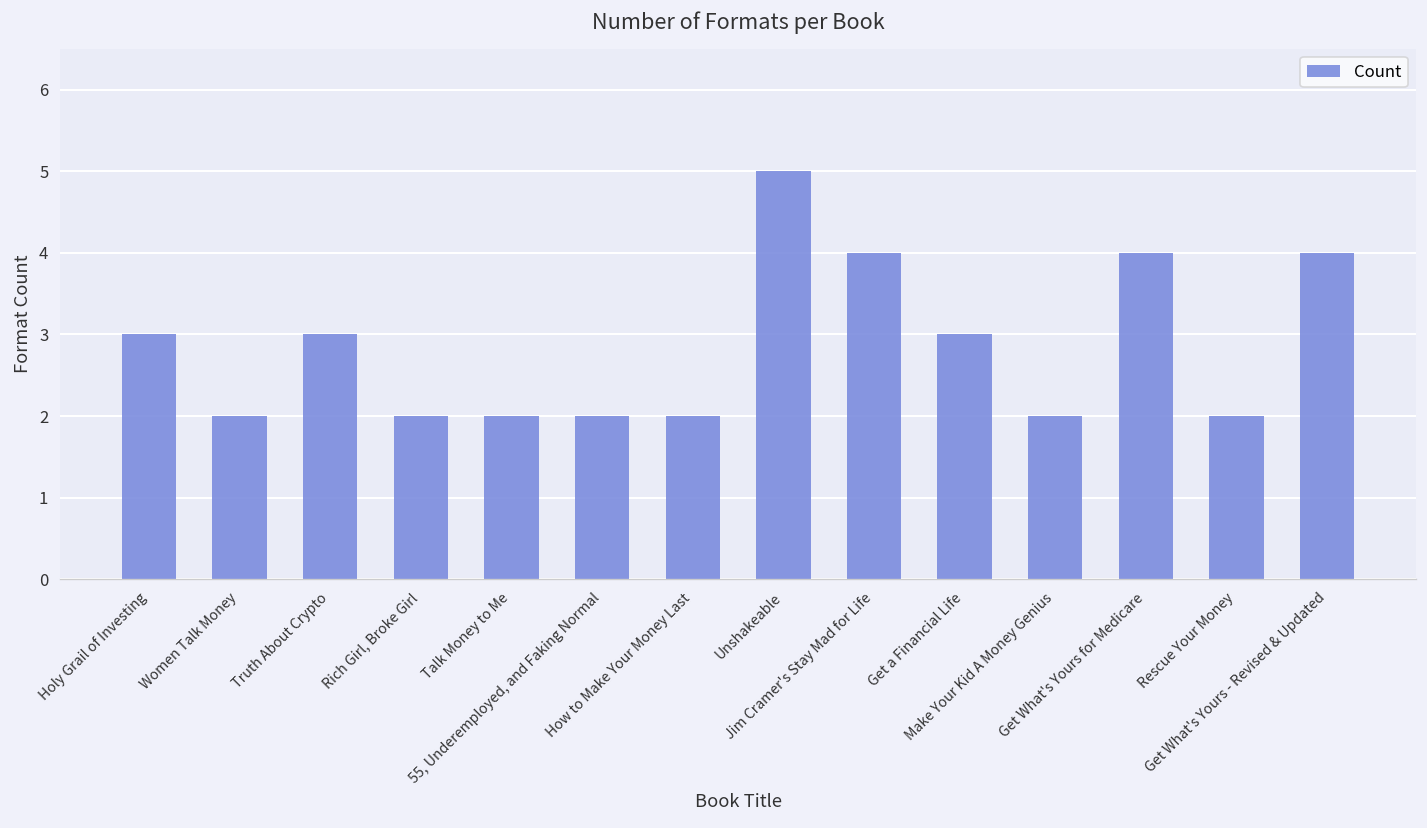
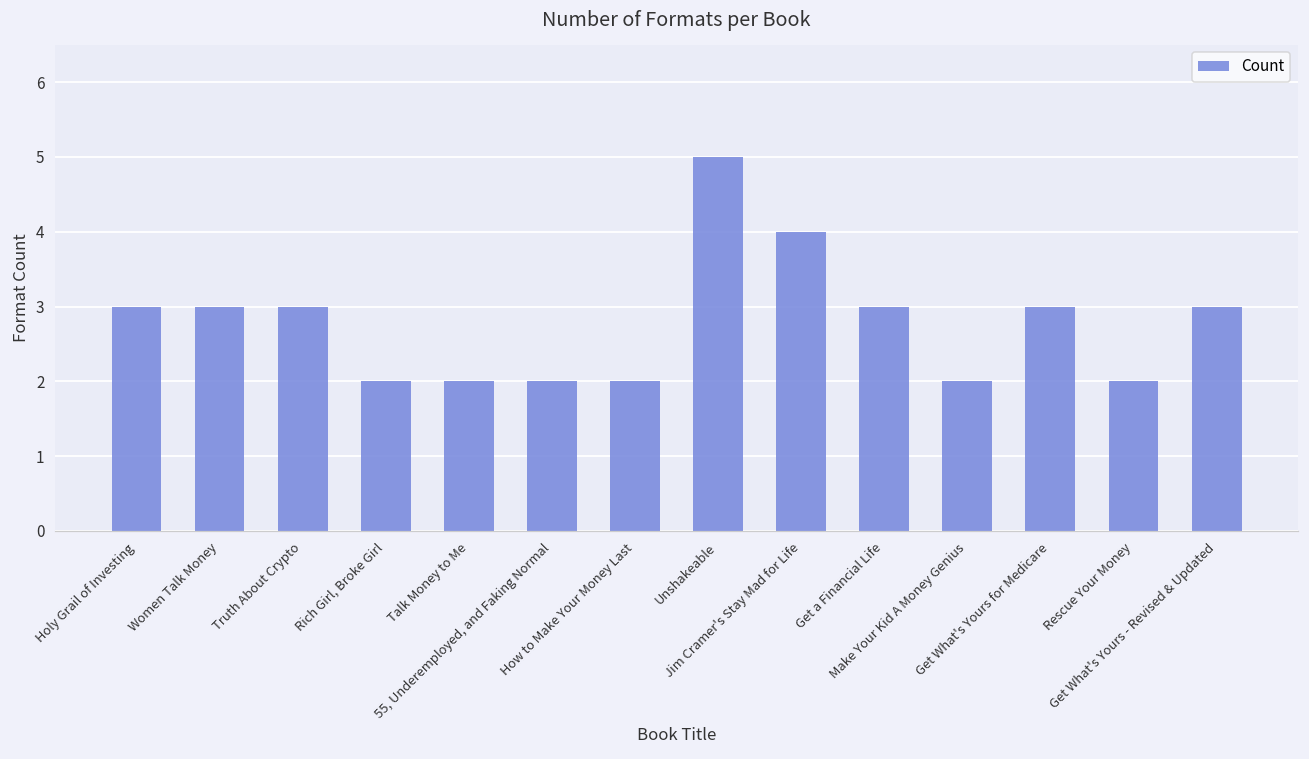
Women Talk Money: 2 -> 3
Get What's Yours for Medicare: 4 -> 3
Get What's Yours - Revised & Updated: 4 -> 3
